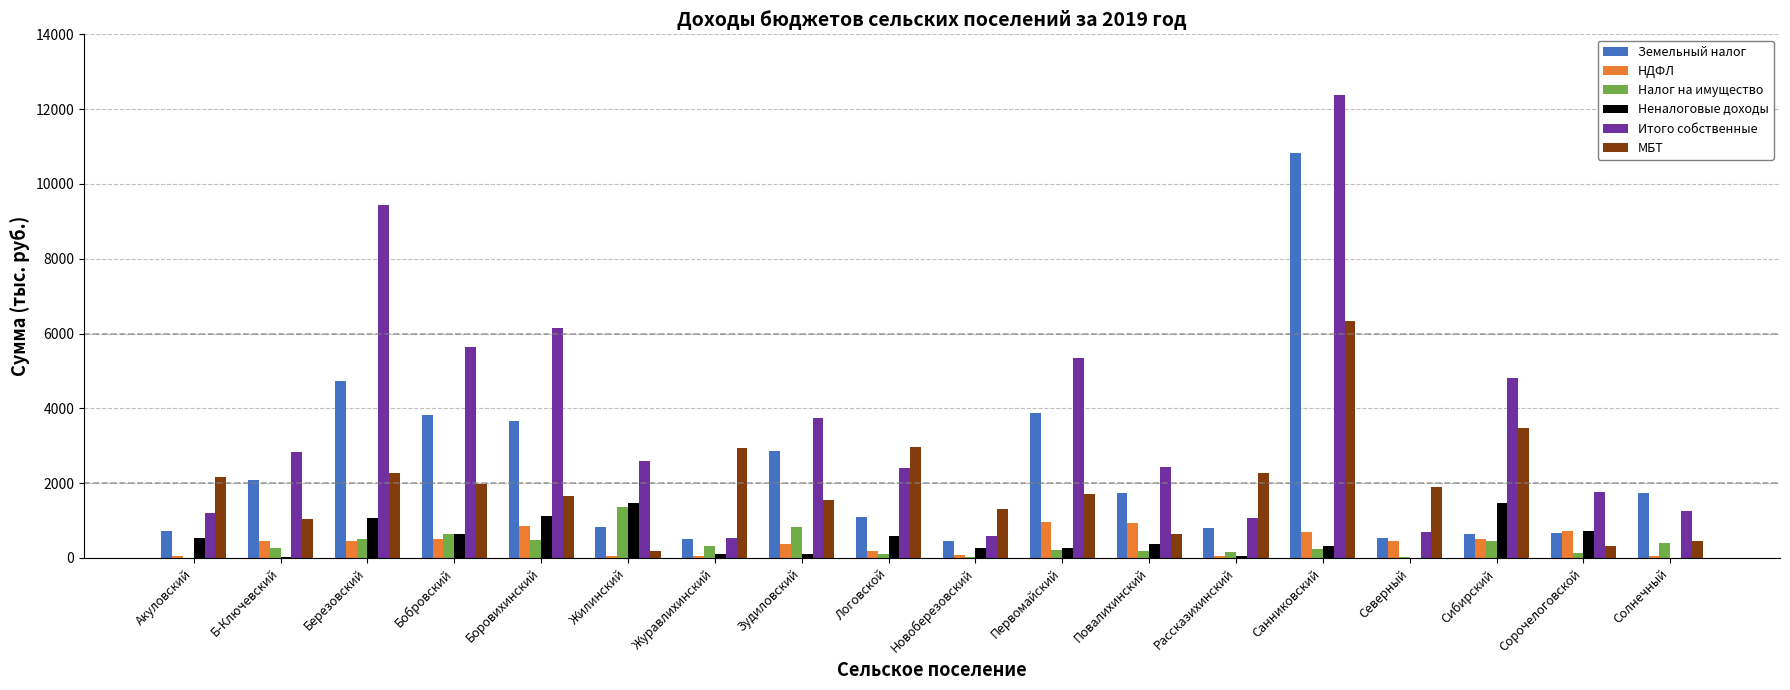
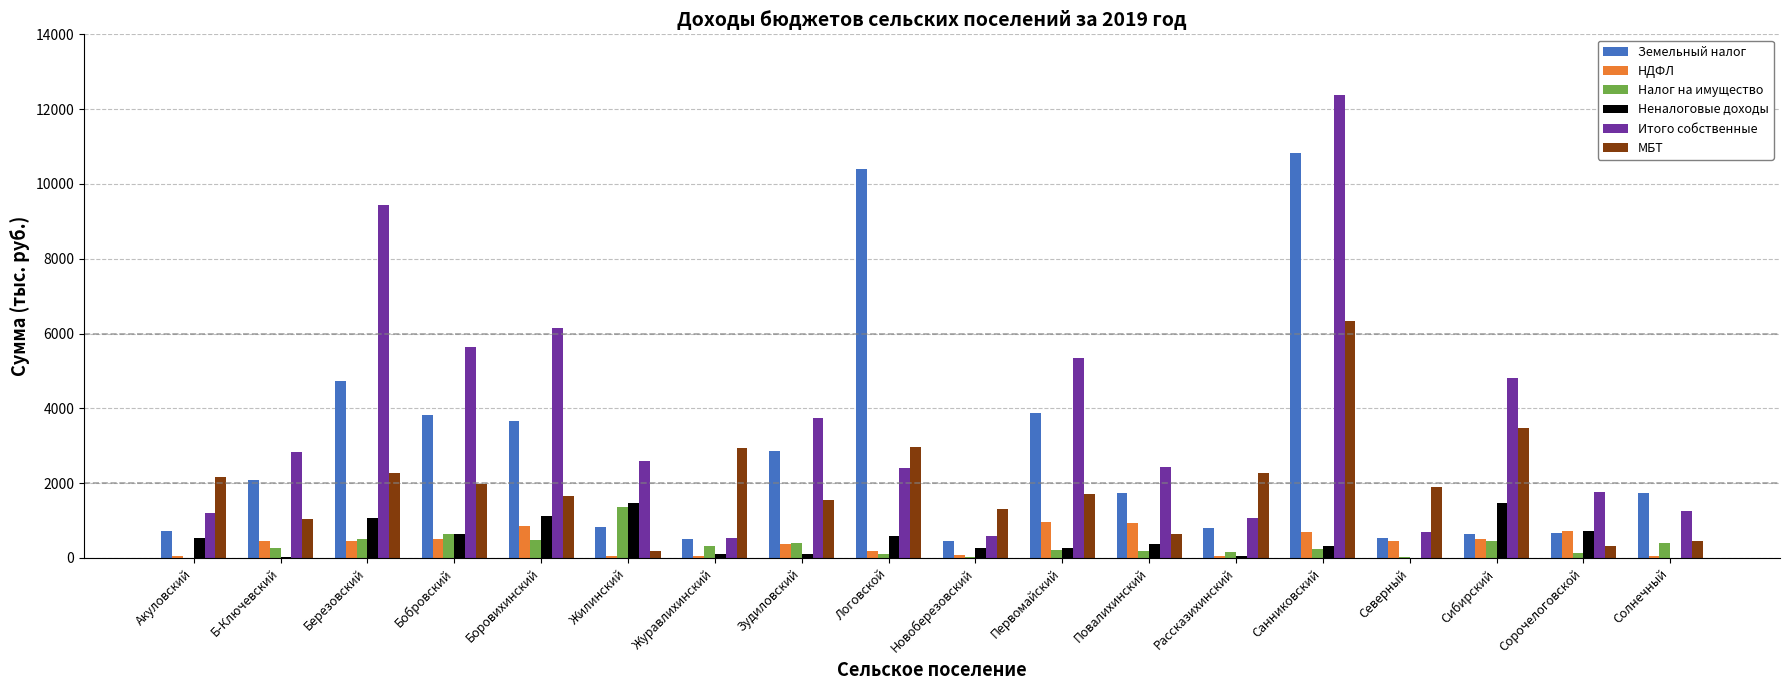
Налог на имущество, Зудиловский: 800 -> 400
Земельный налог, Логовской: 1100 -> 10400
